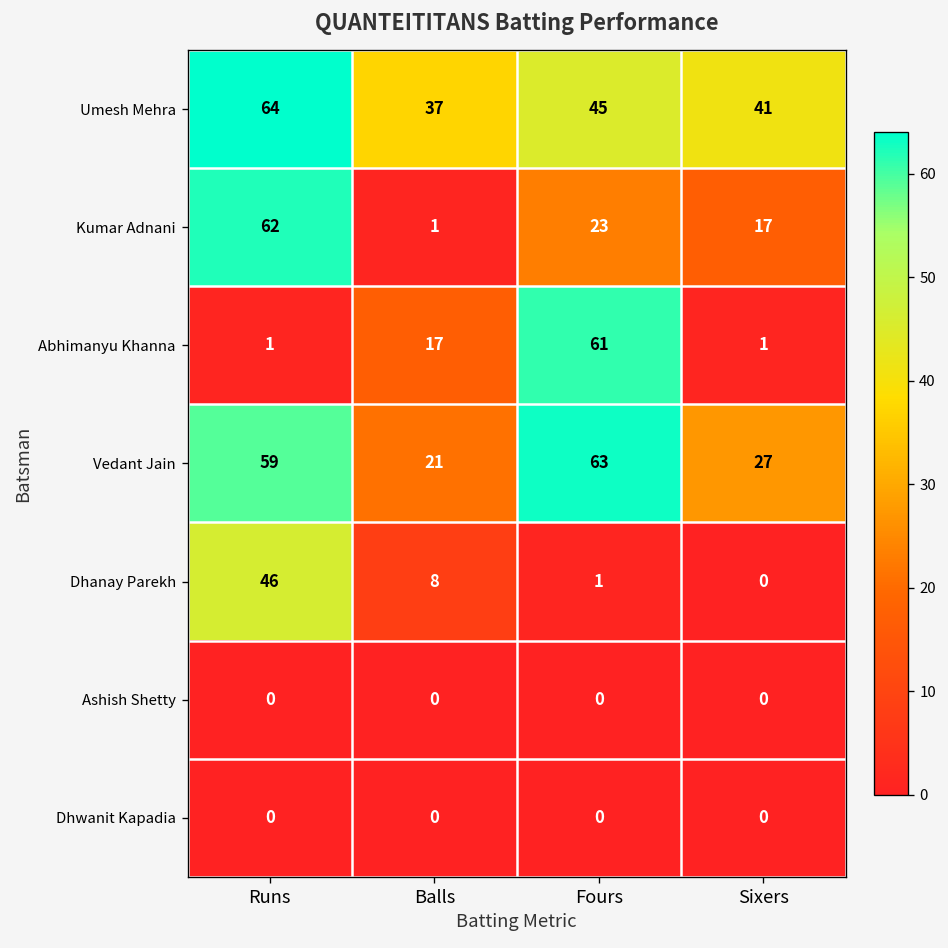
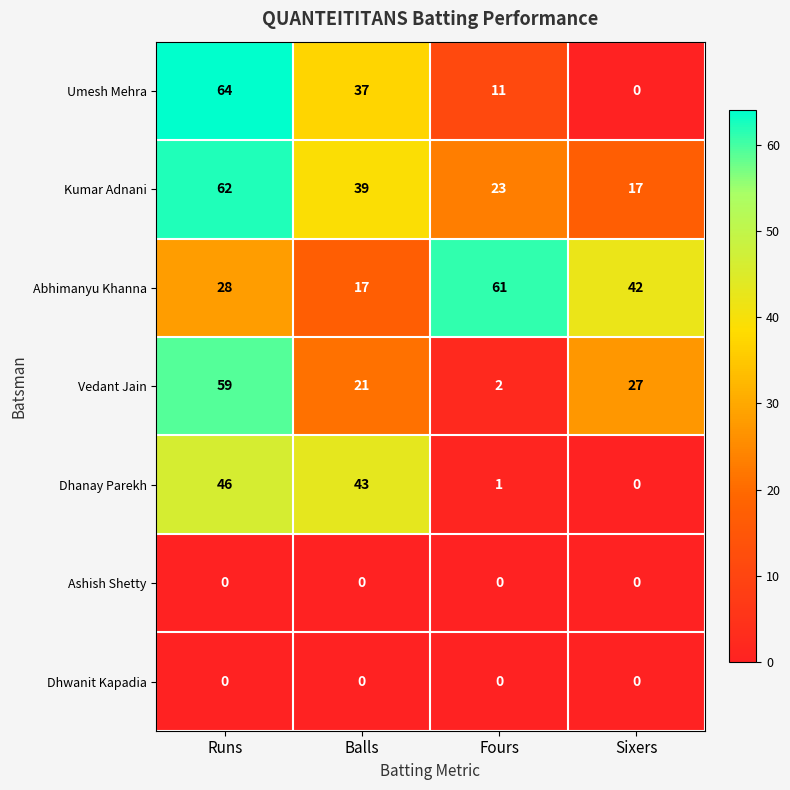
Umesh Mehra, Fours: 45 -> 11
Umesh Mehra, Sixers: 41 -> 0
Kumar Adnani, Balls: 1 -> 39
Abhimanyu Khanna, Runs: 1 -> 28
Abhimanyu Khanna, Sixers: 1 -> 42
Vedant Jain, Fours: 63 -> 2
Dhanay Parekh, Balls: 8 -> 43
